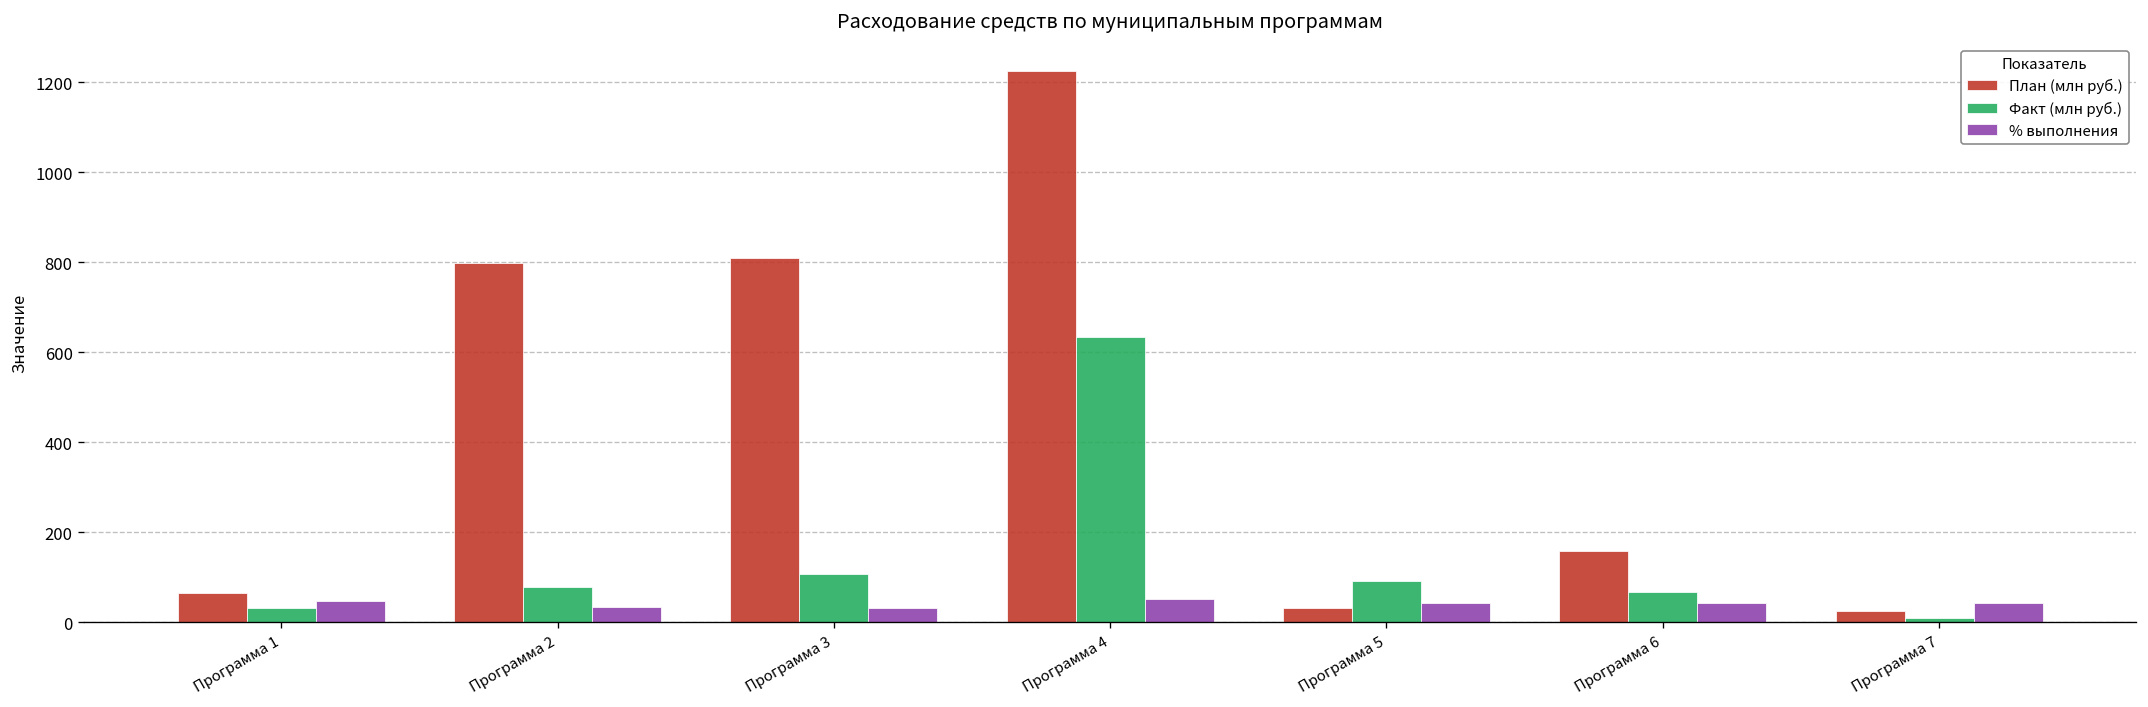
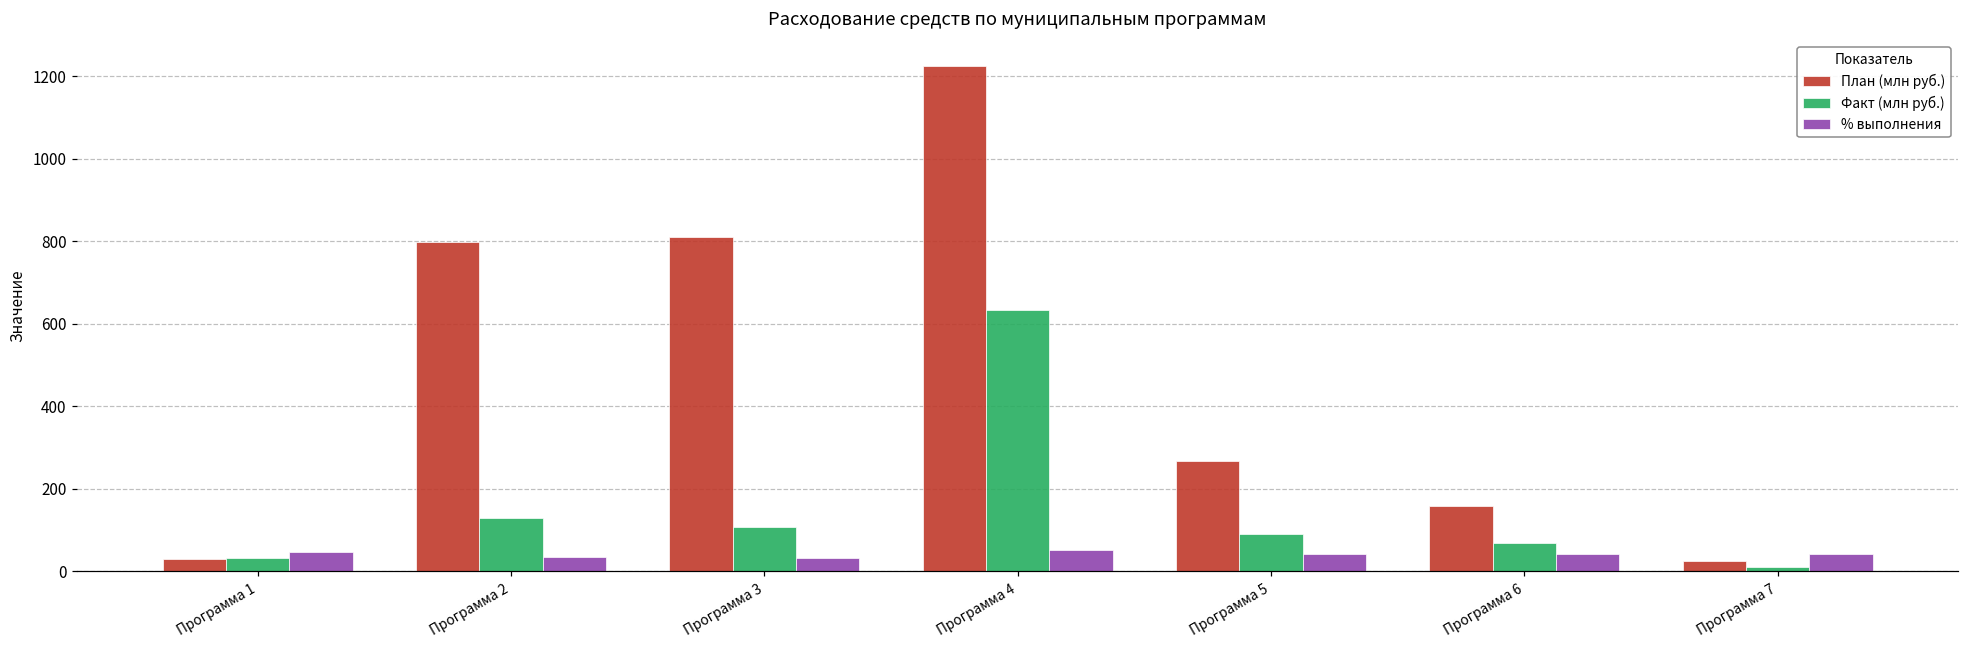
План (млн руб.), Программа 1: 70 -> 30
Факт (млн руб.), Программа 2: 80 -> 130
План (млн руб.), Программа 5: 30 -> 270
